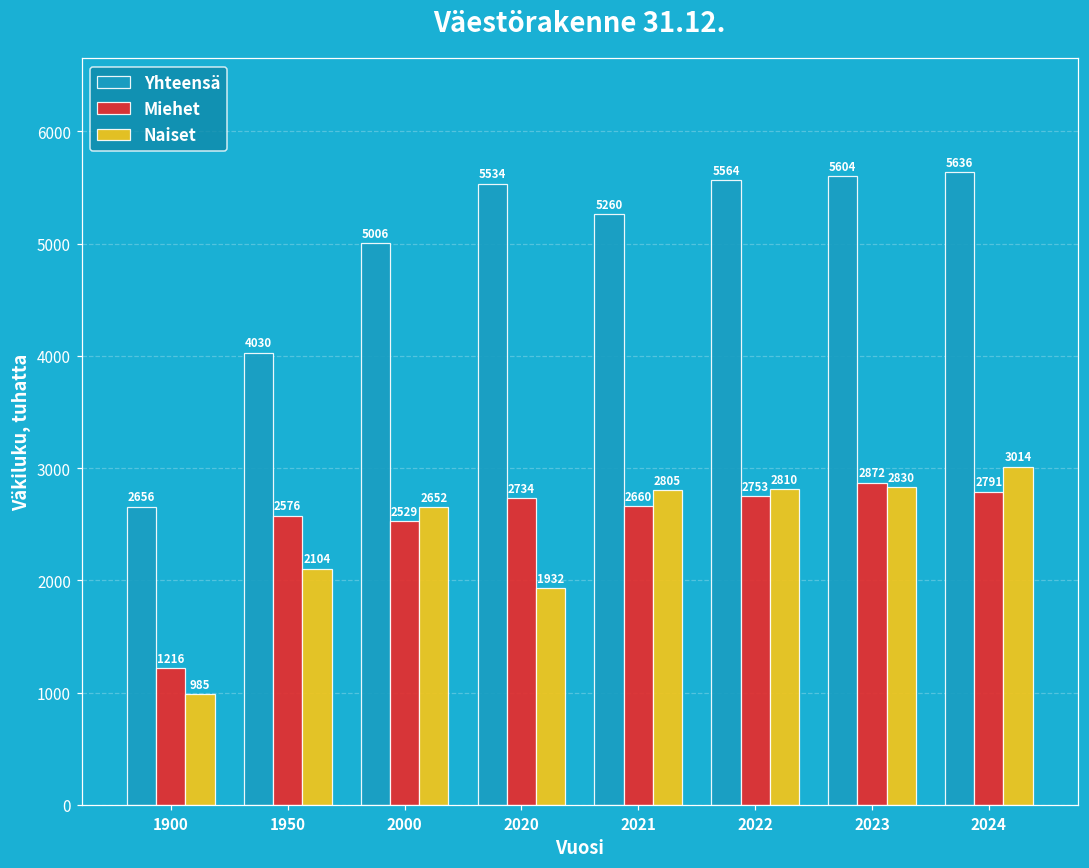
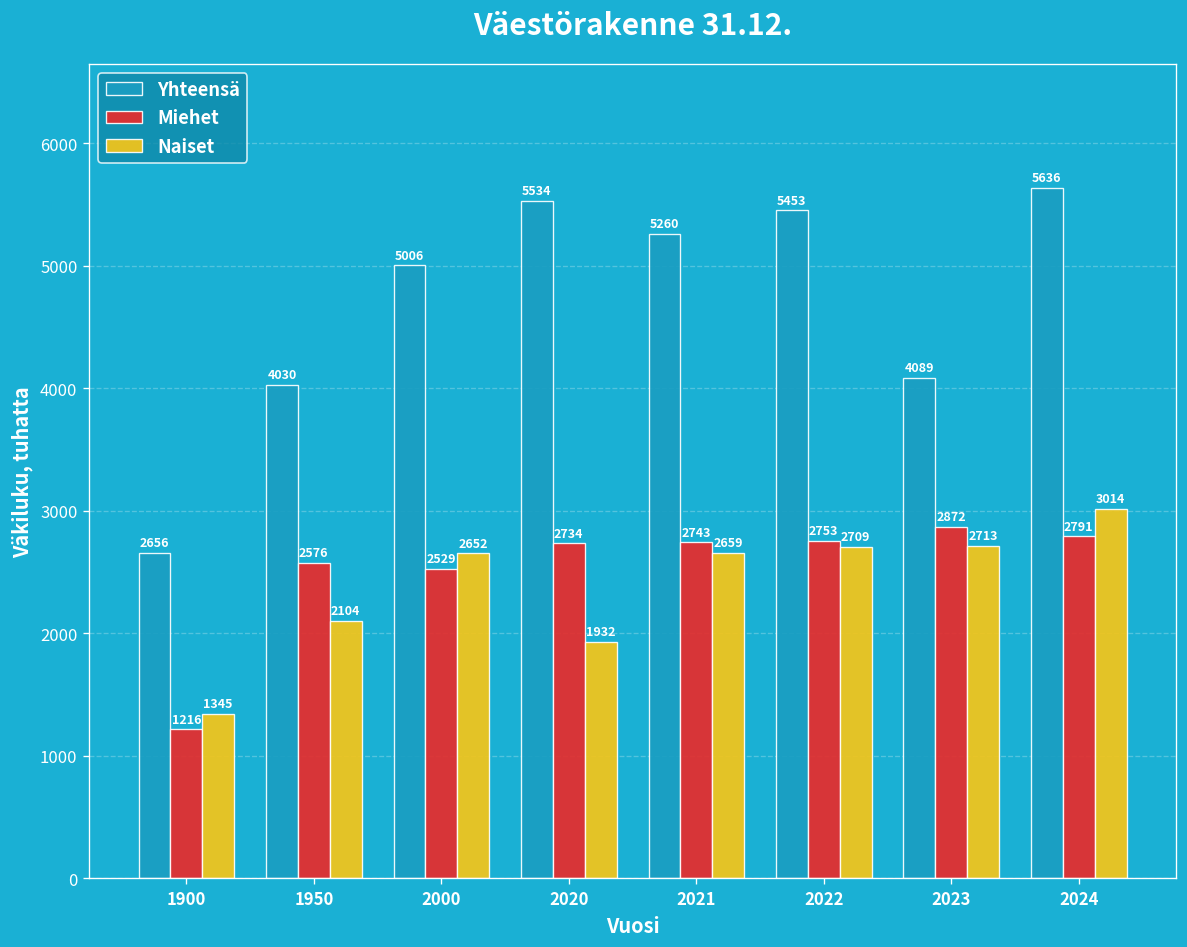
Naiset, 1900: 985 -> 1345
Miehet, 2021: 2660 -> 2743
Naiset, 2021: 2805 -> 2659
Yhteensä, 2022: 5564 -> 5453
Naiset, 2022: 2810 -> 2709
Yhteensä, 2023: 5604 -> 4089
Naiset, 2023: 2830 -> 2713
